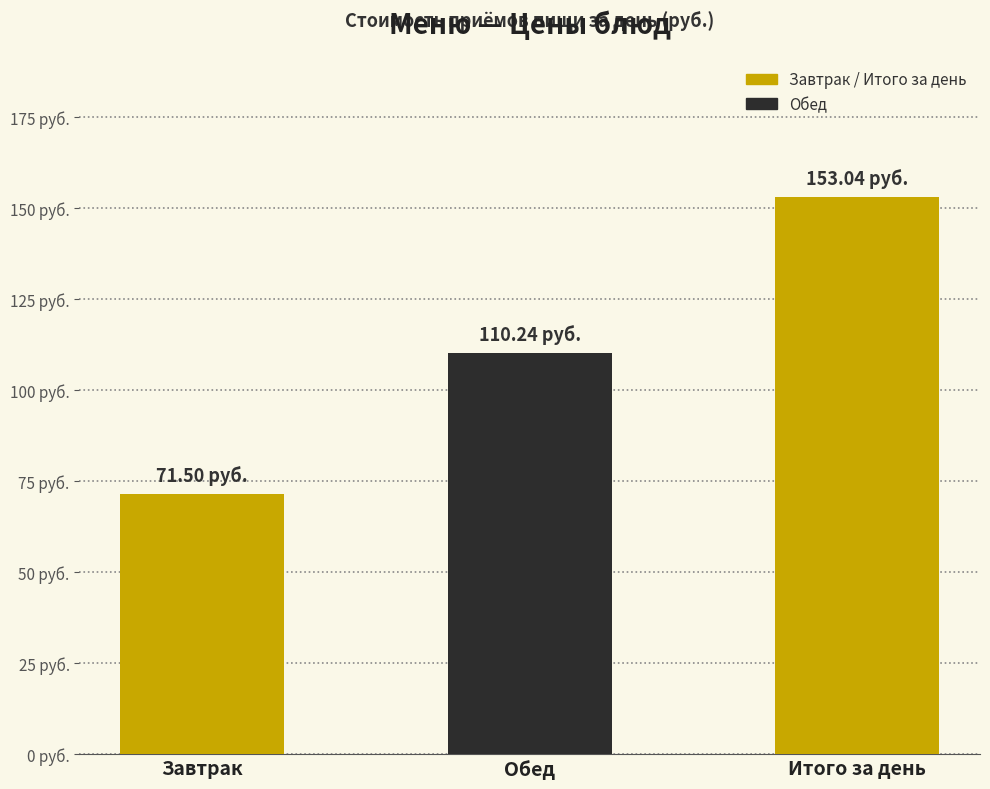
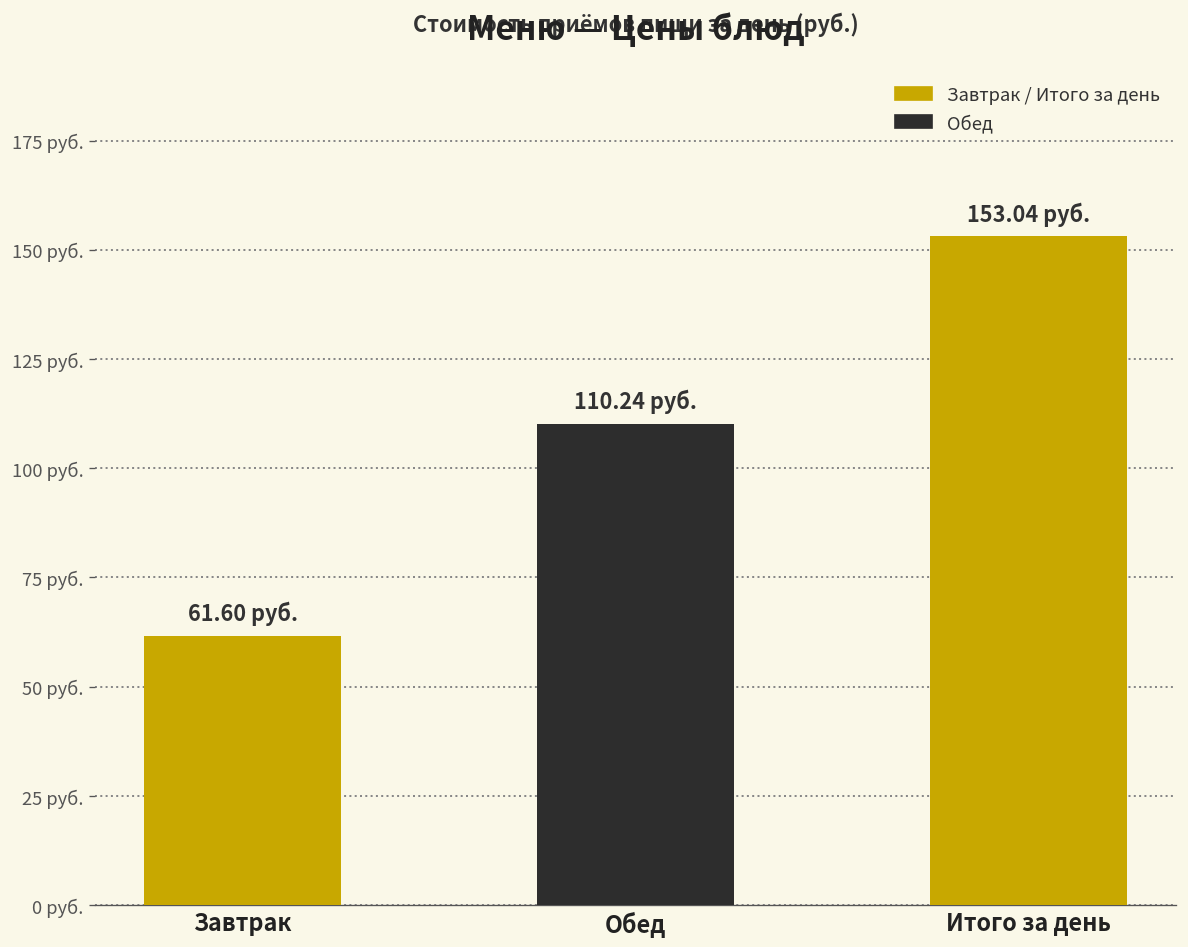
Завтрак: 71.50 -> 61.60
